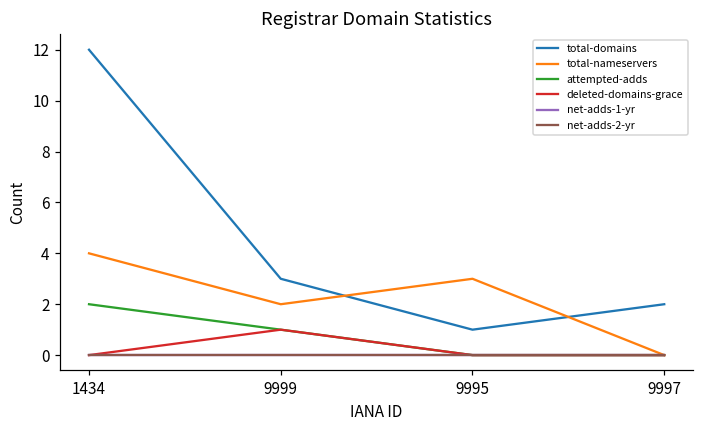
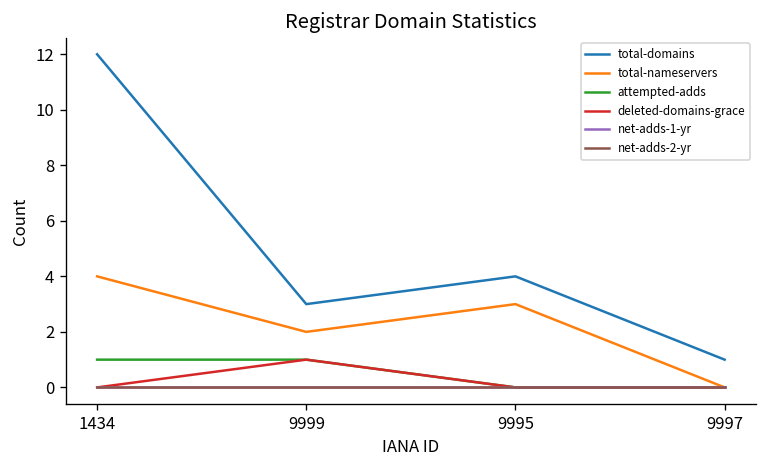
attempted-adds, 1434: 2 -> 1
total-domains, 9995: 1 -> 4
total-domains, 9997: 2 -> 1
